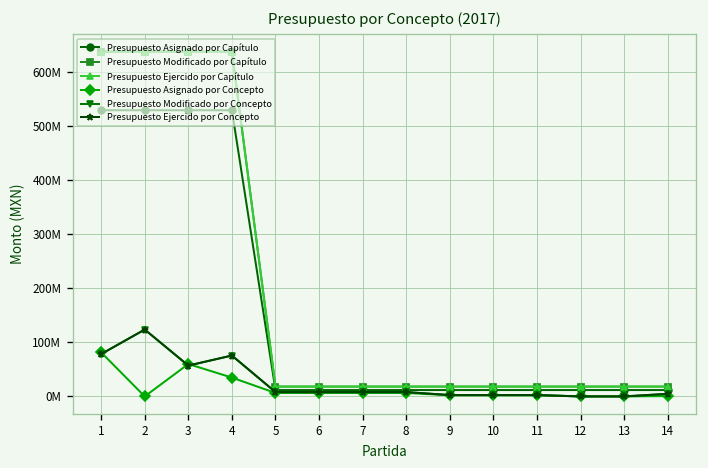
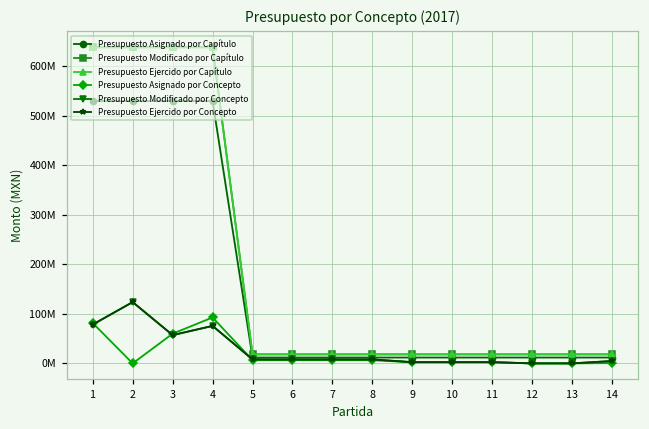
Presupuesto Asignado por Concepto, 4: 30000000 -> 90000000
